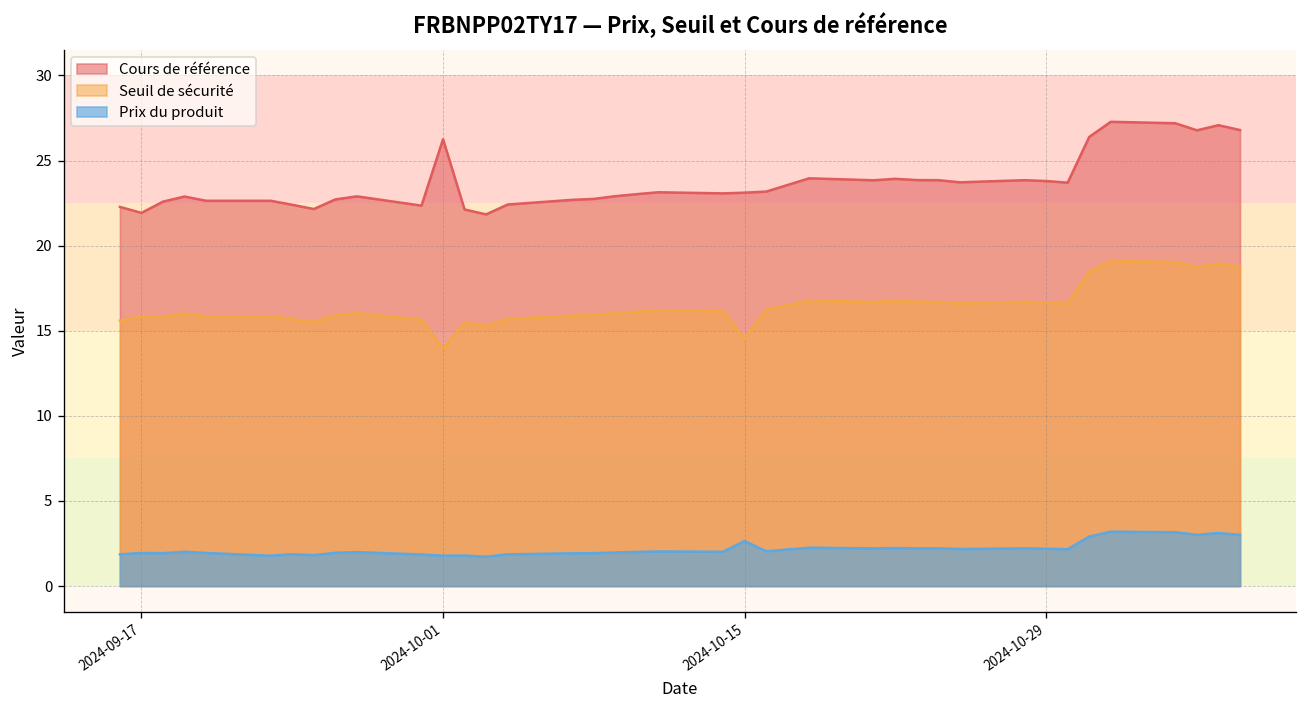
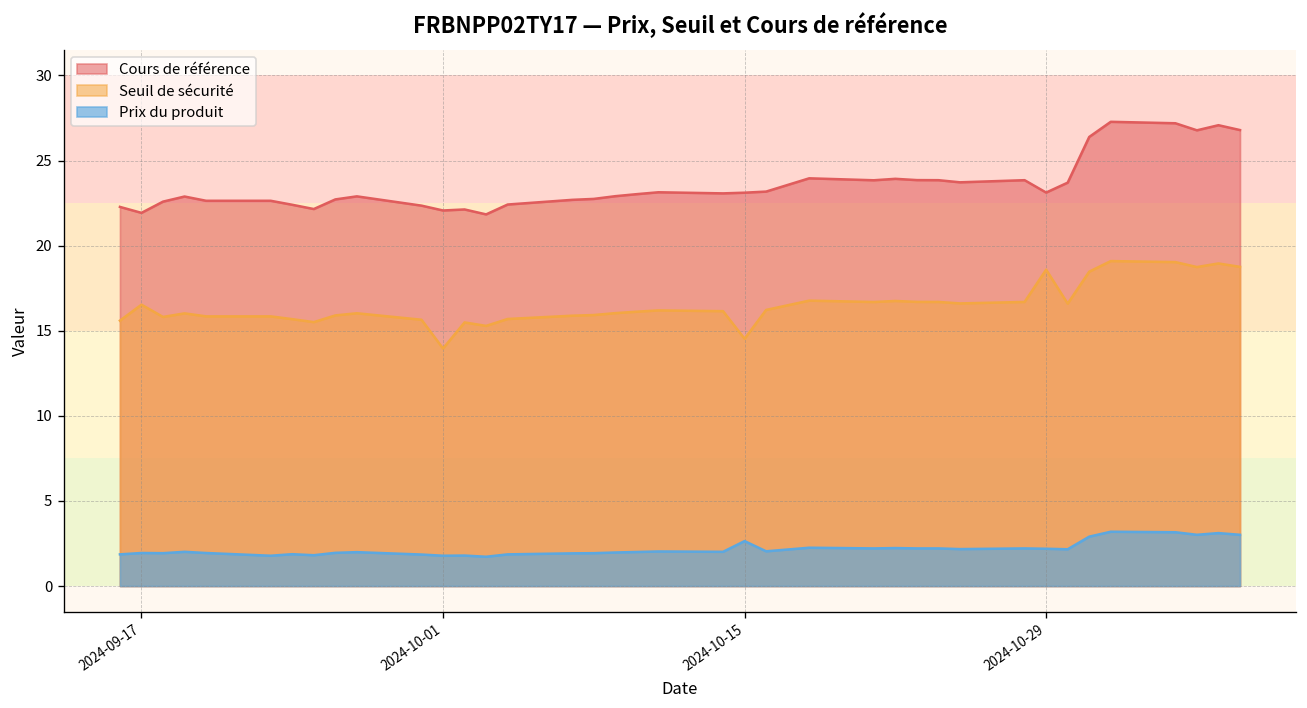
Seuil de sécurité, 2024-09-17: 15.8 -> 16.5
Cours de référence, 2024-10-01: 26.3 -> 22.1
Cours de référence, 2024-10-29: 23.8 -> 23.1
Seuil de sécurité, 2024-10-29: 16.7 -> 18.6
